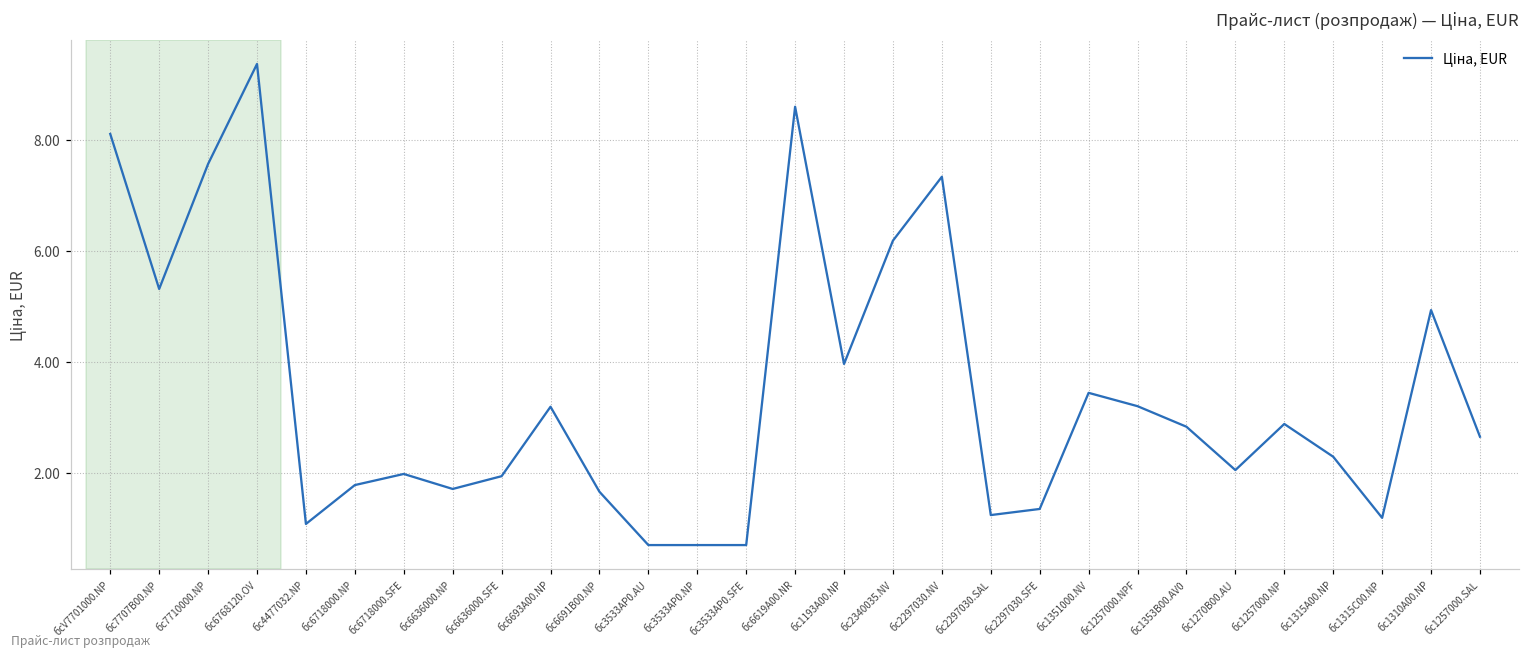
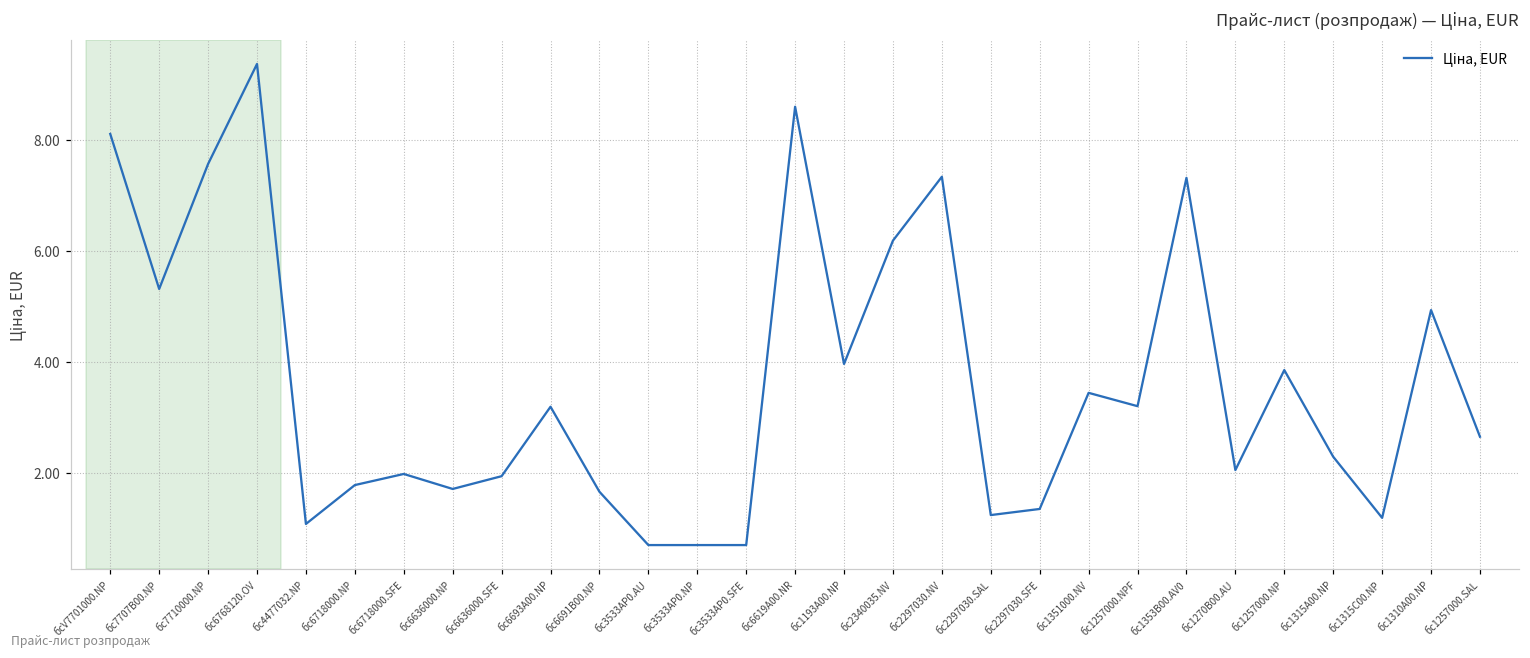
бс1353B00.AV0: 2.8 -> 7.3
бс1257000.NP: 2.9 -> 3.9
